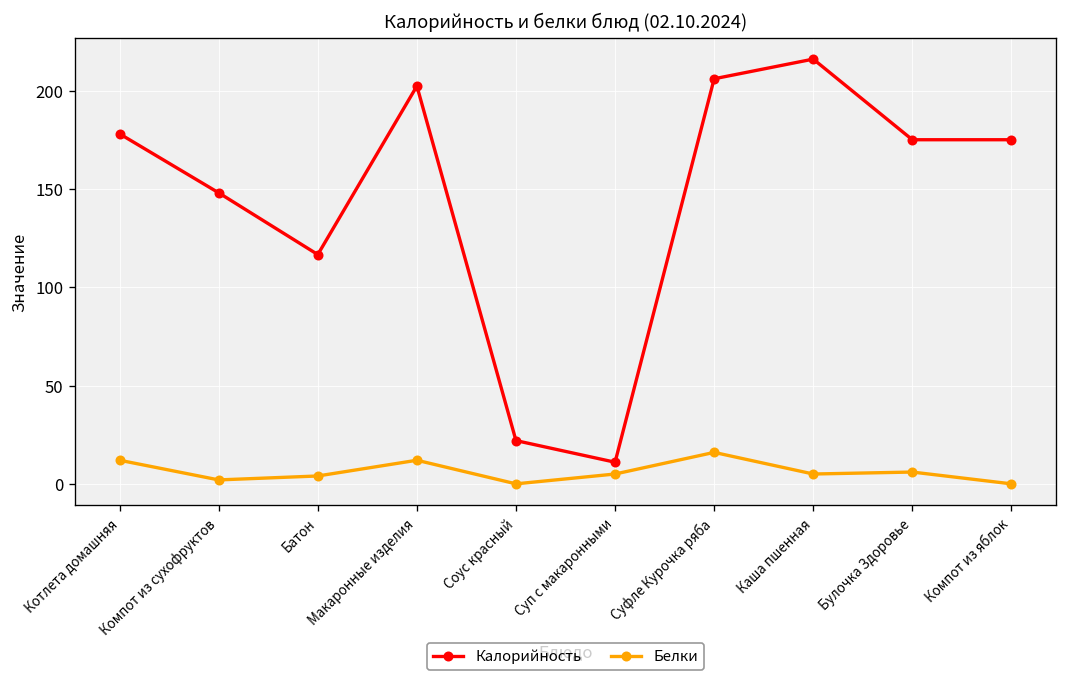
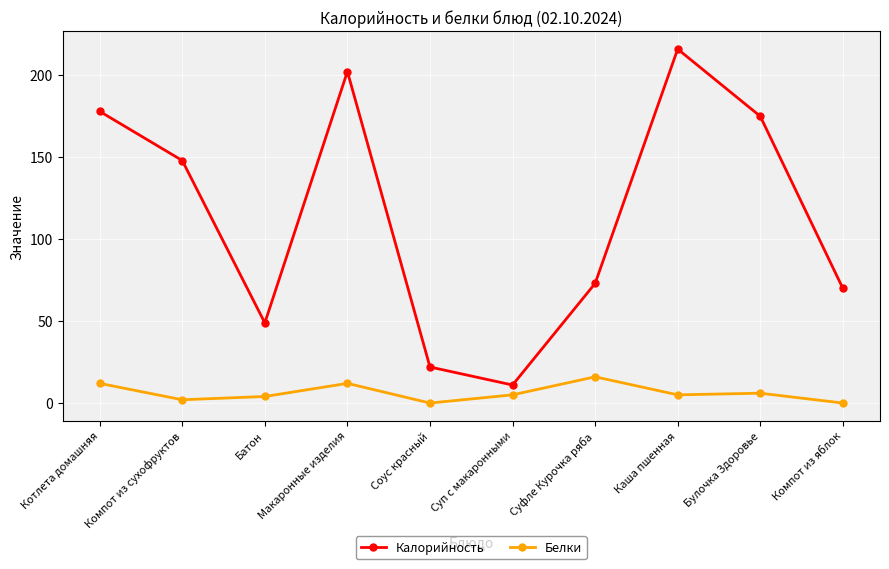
Калорийность, Батон: 117 -> 49
Калорийность, Суфле Курочка ряба: 206 -> 73
Калорийность, Компот из яблок: 175 -> 70
